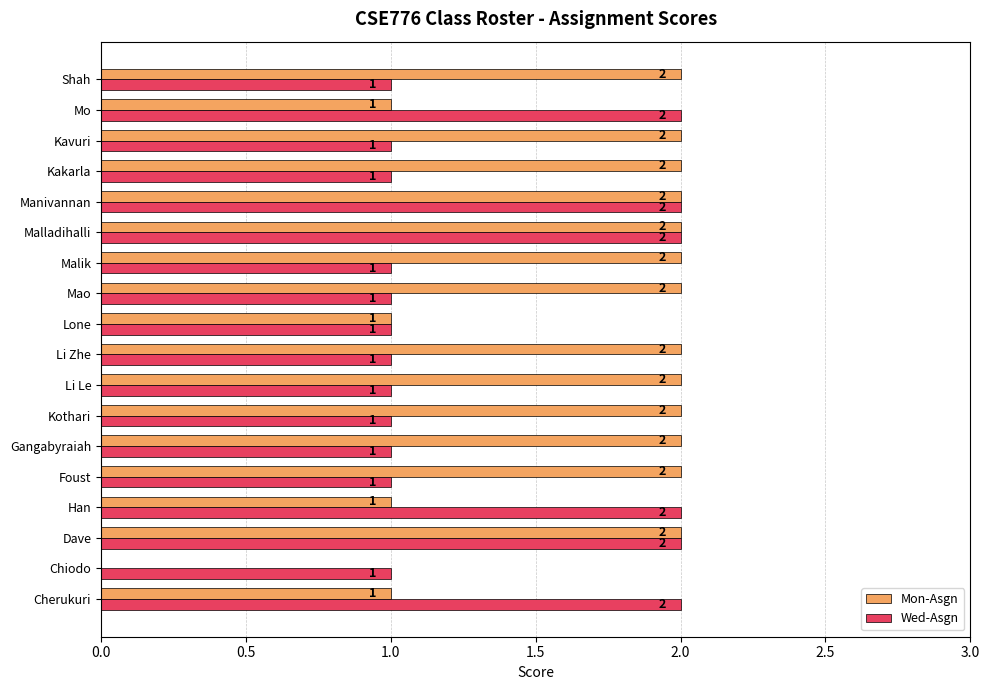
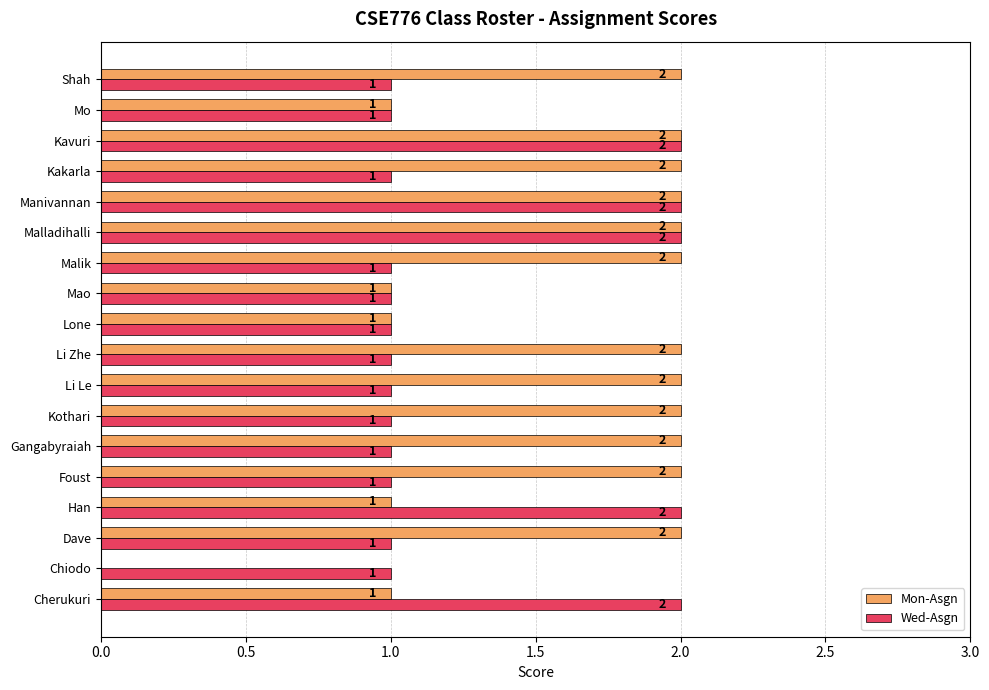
Wed-Asgn, Mo: 2 -> 1
Wed-Asgn, Kavuri: 1 -> 2
Mon-Asgn, Mao: 2 -> 1
Wed-Asgn, Dave: 2 -> 1
